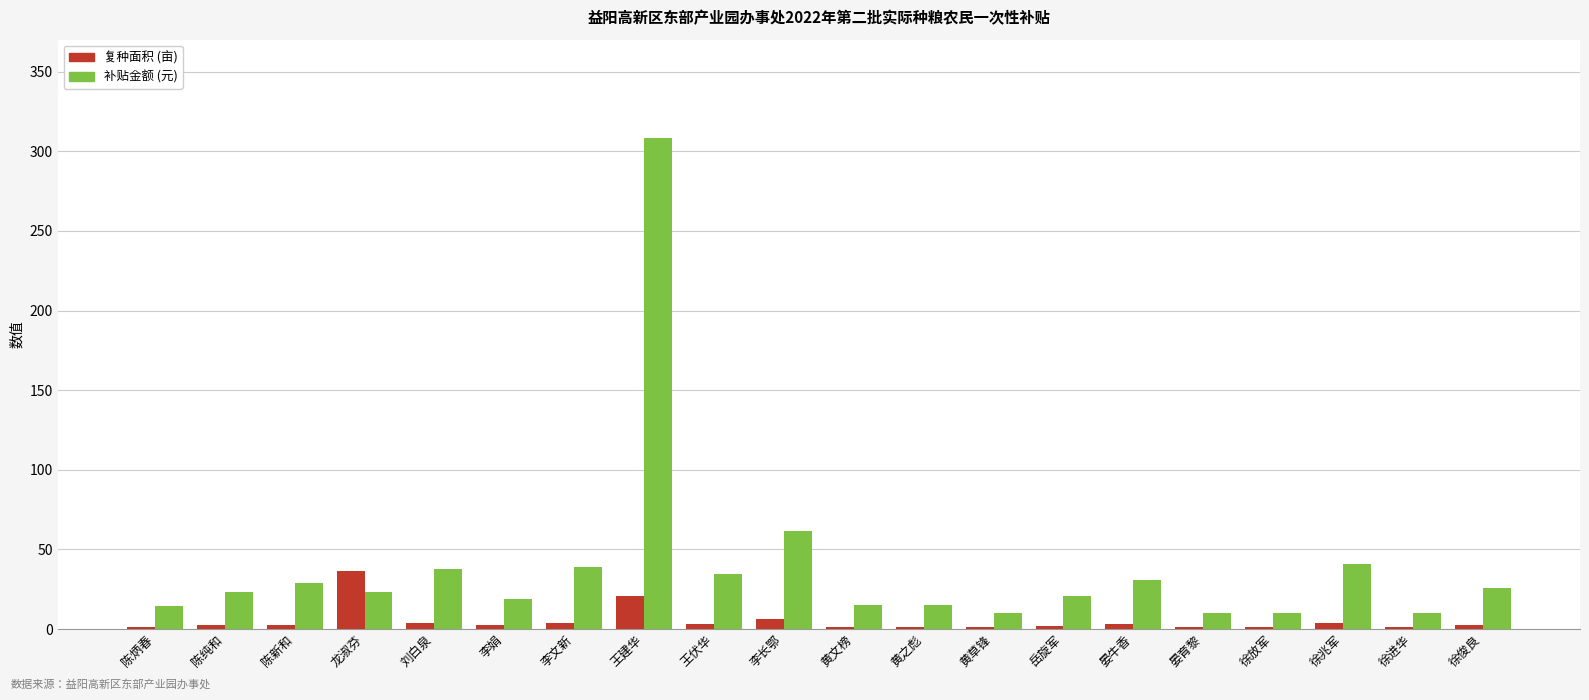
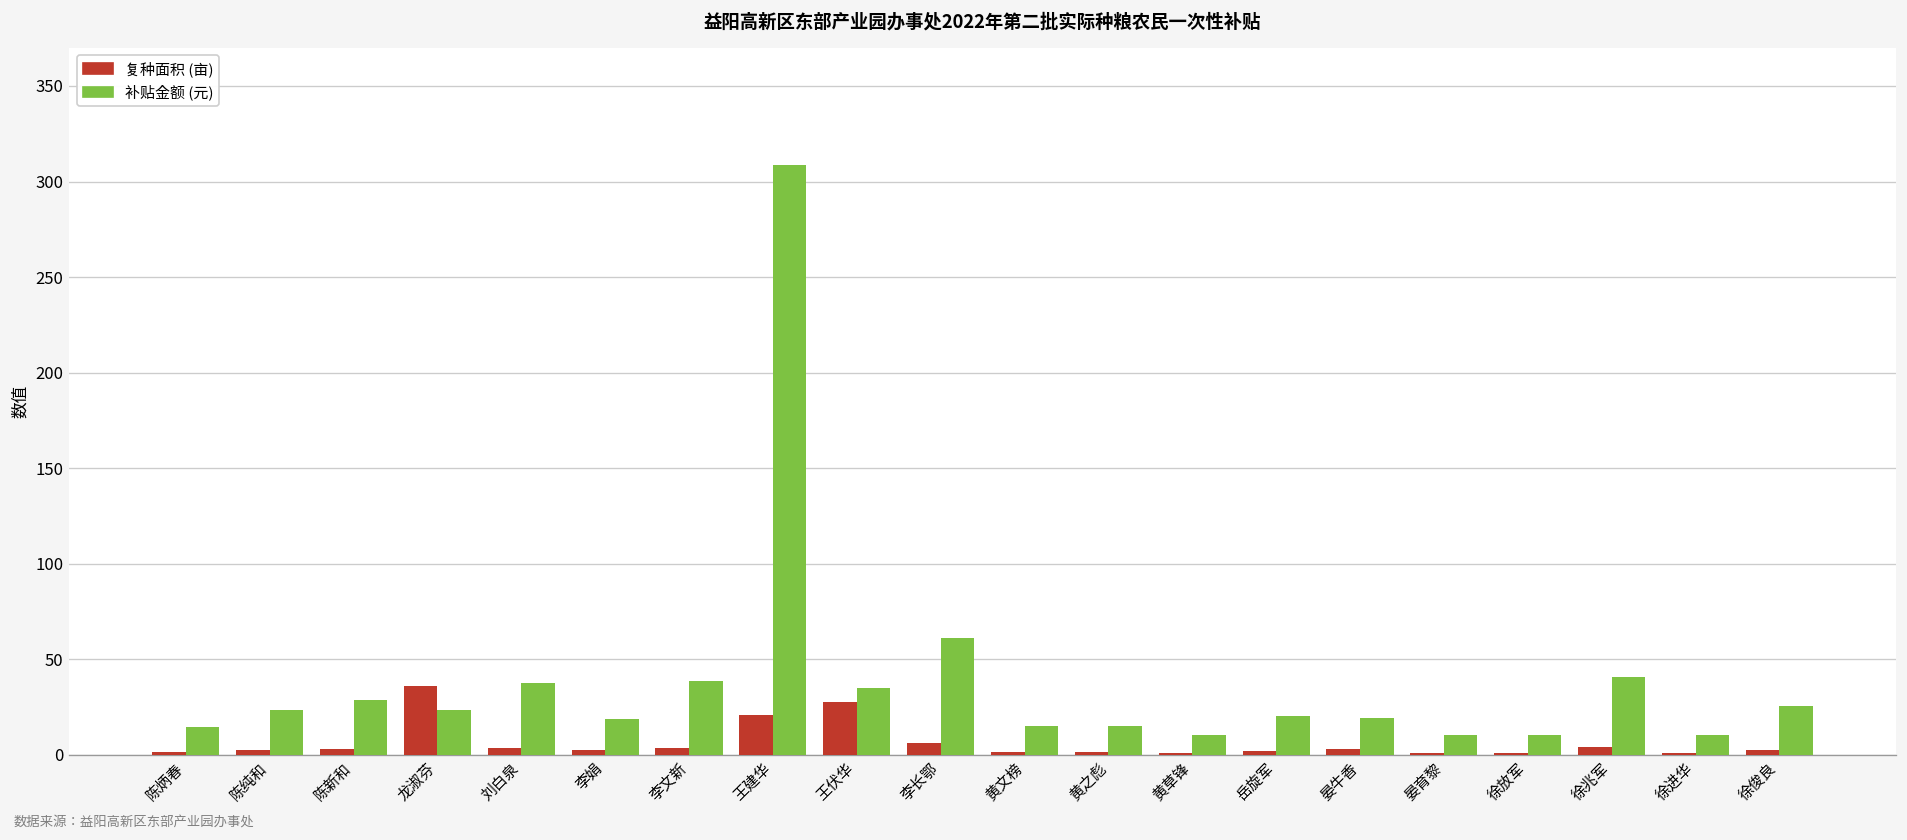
复种面积 (亩), 王伏华: 3 -> 28
补贴金额 (元), 晏牛香: 31 -> 19
